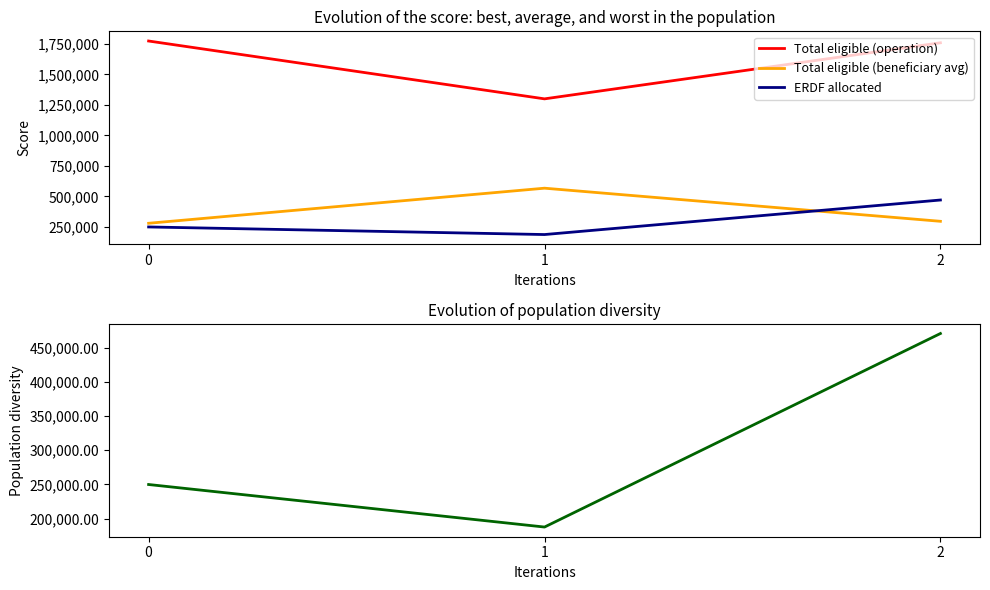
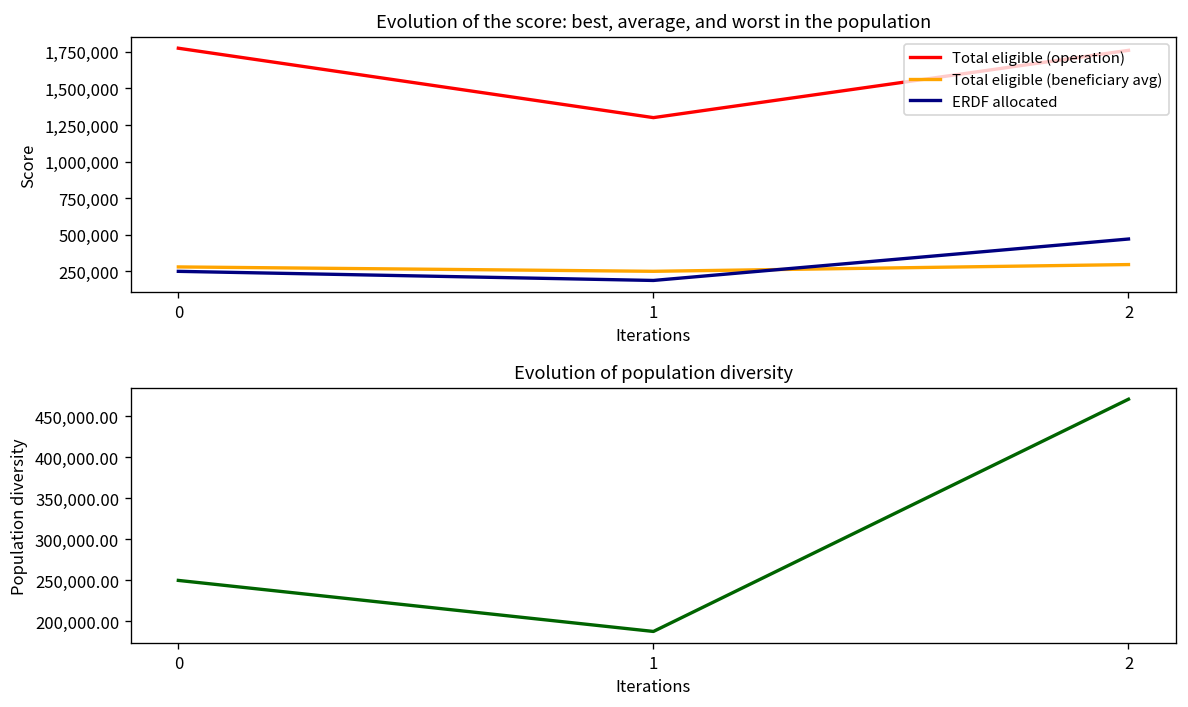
Evolution of the score: best, average, and worst in the population, Total eligible (beneficiary avg), 1: 570,000 -> 250,000
